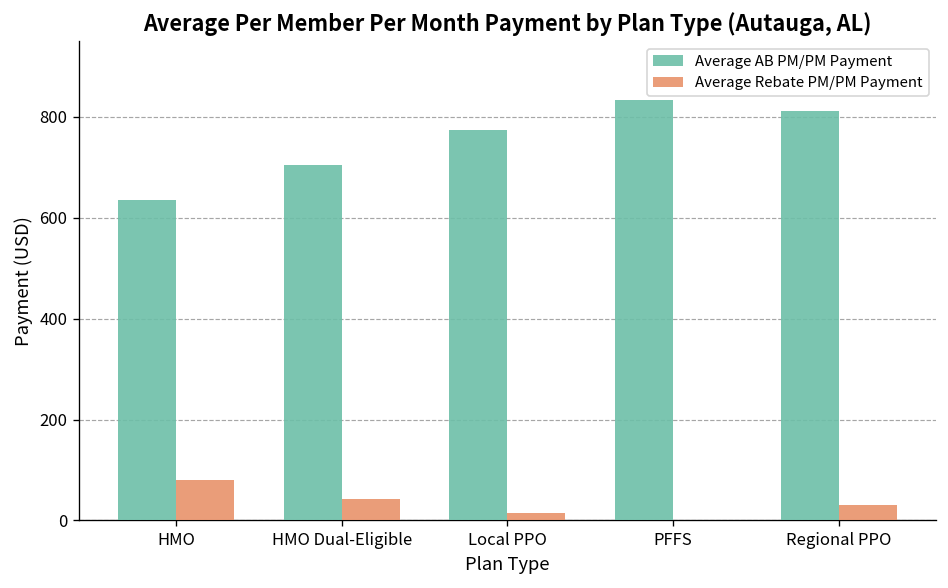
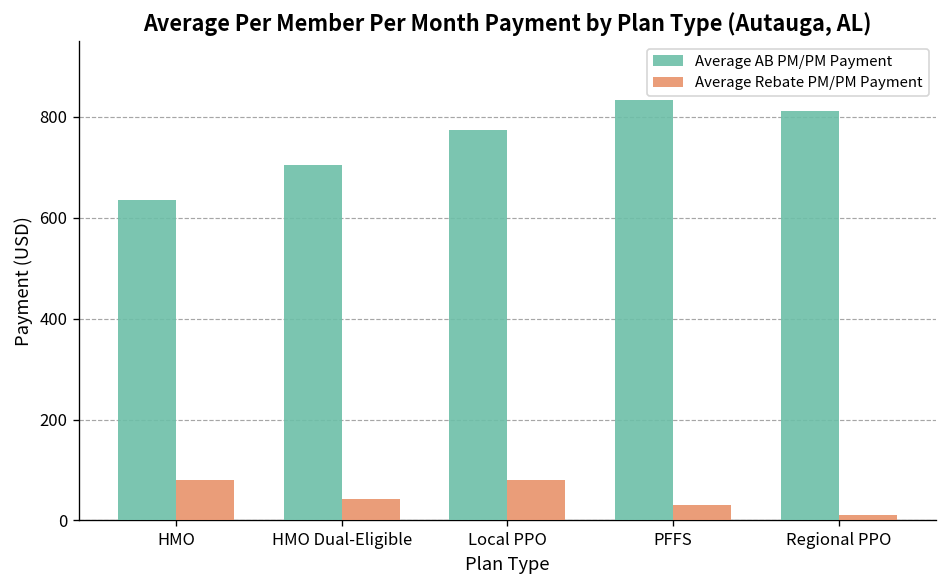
Average Rebate PM/PM Payment, Local PPO: 10 -> 80
Average Rebate PM/PM Payment, PFFS: 0 -> 30
Average Rebate PM/PM Payment, Regional PPO: 30 -> 10
